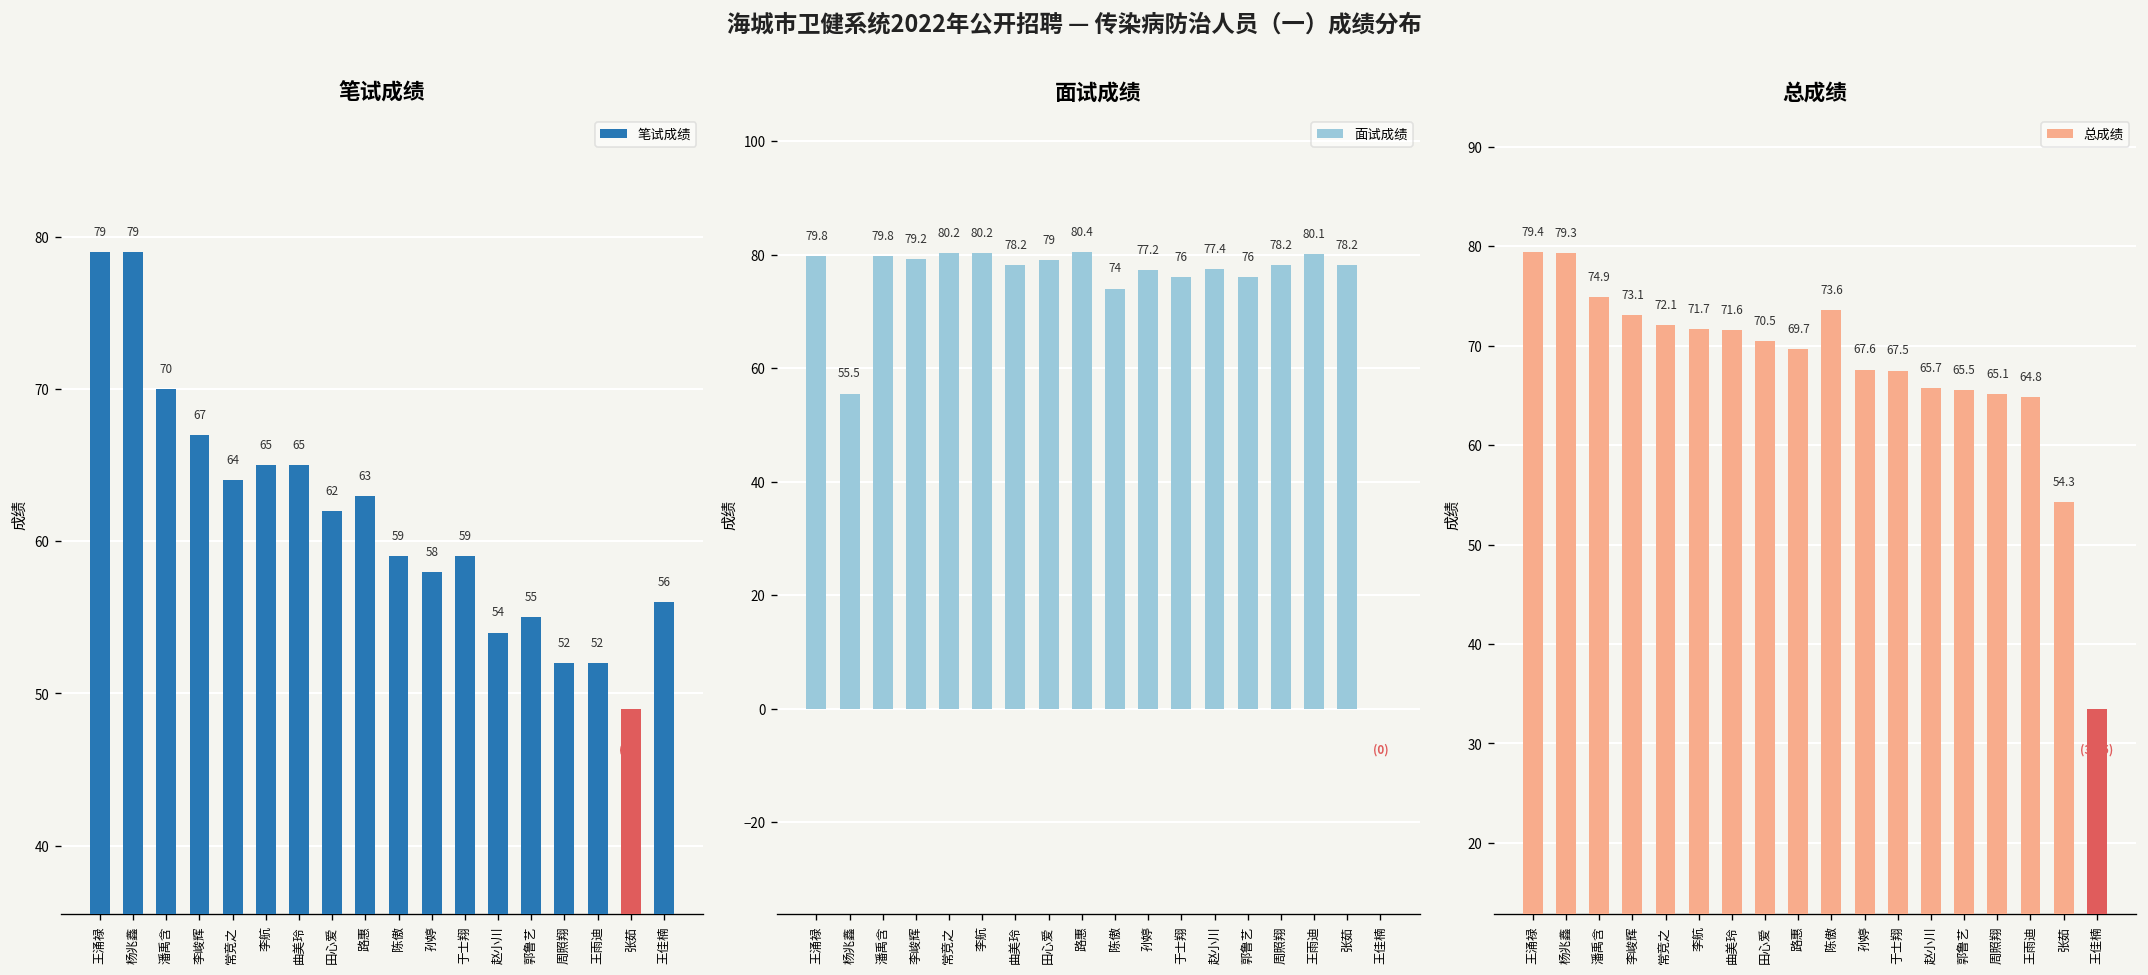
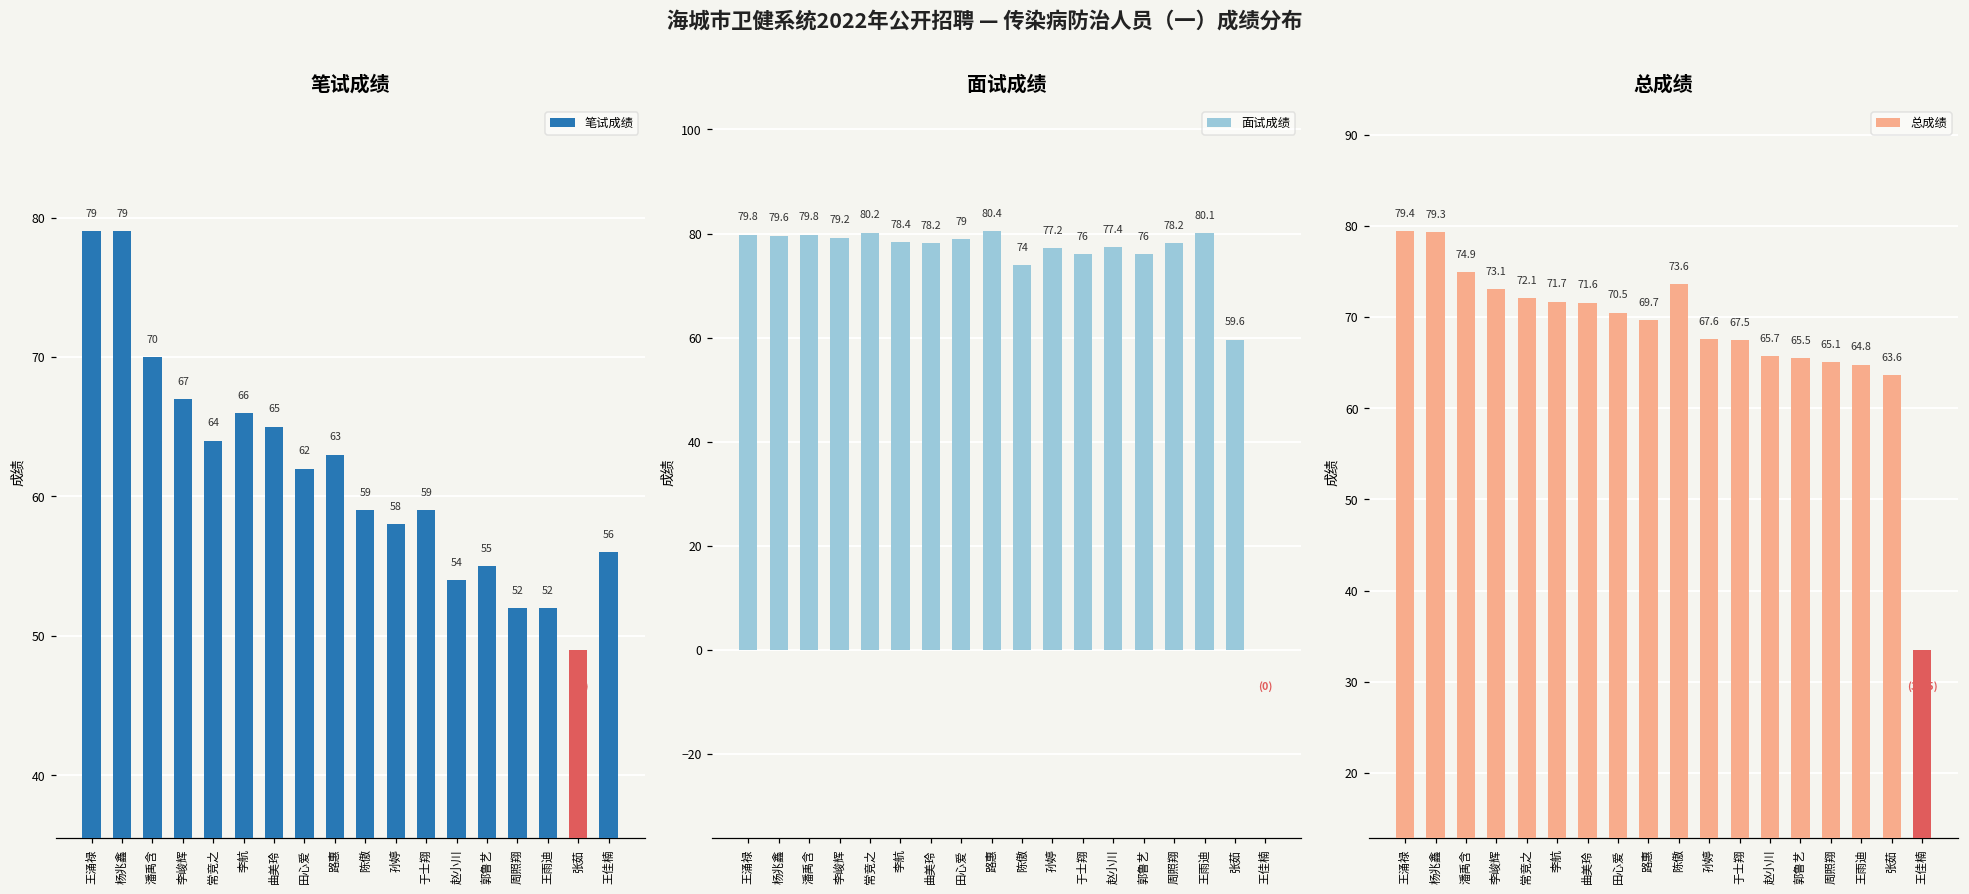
笔试成绩, 李航: 65 -> 66
面试成绩, 杨兆鑫: 55.5 -> 79.6
面试成绩, 李航: 80.2 -> 78.4
面试成绩, 张茹: 78.2 -> 59.6
总成绩, 张茹: 54.3 -> 63.6
